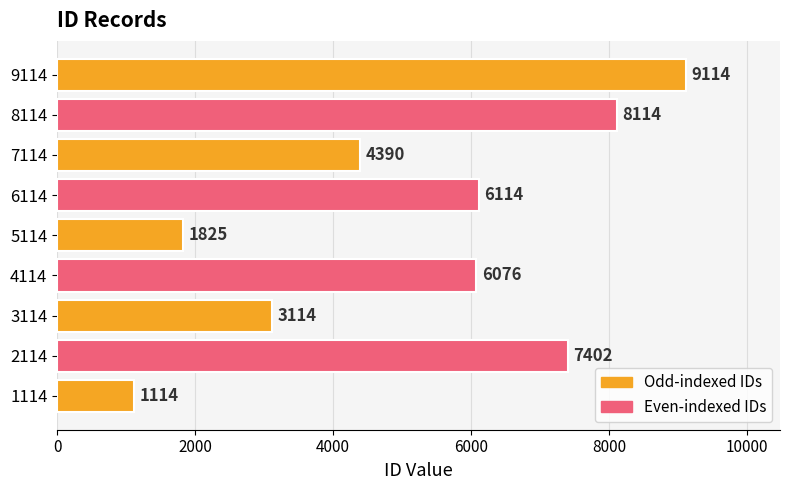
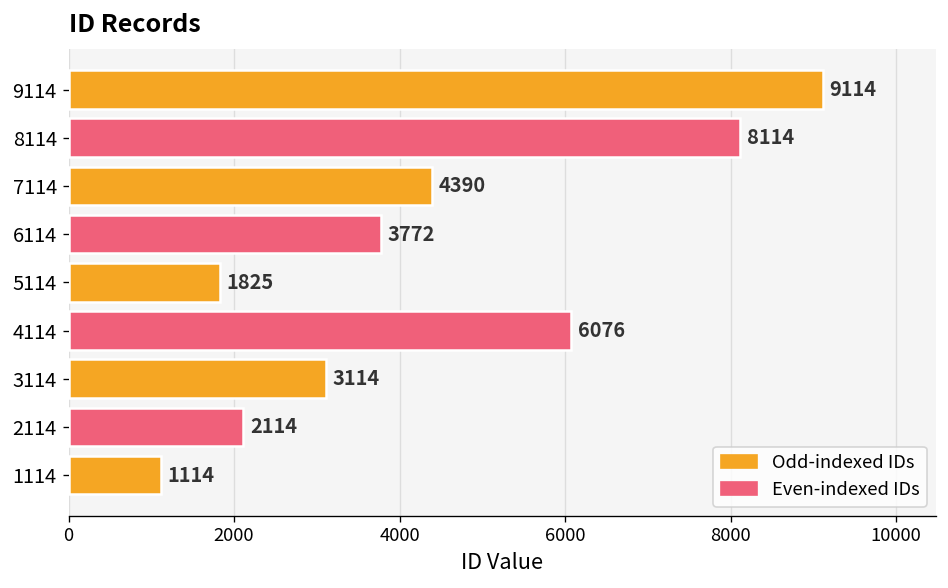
6114: 6114 -> 3772
2114: 7402 -> 2114
